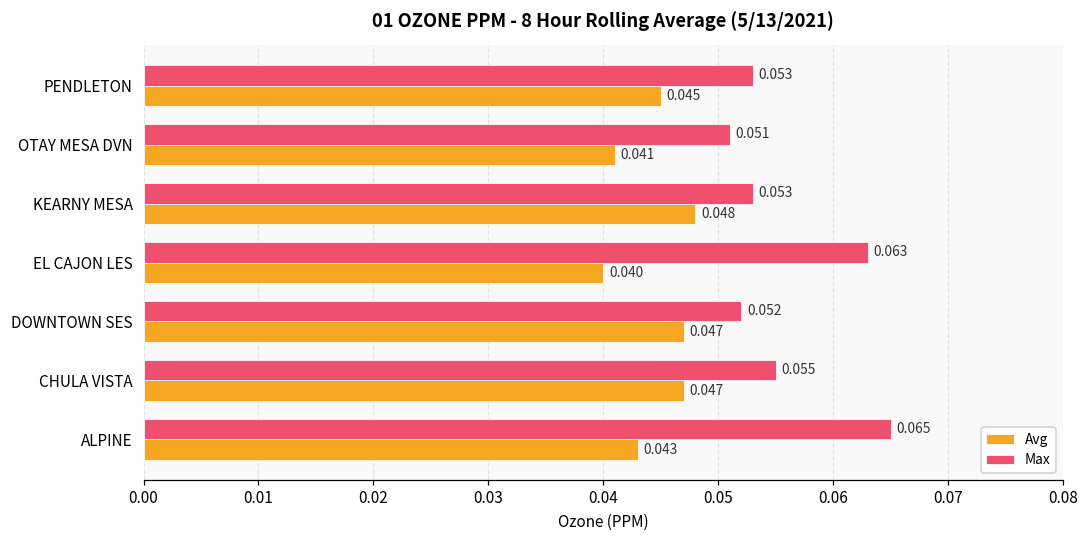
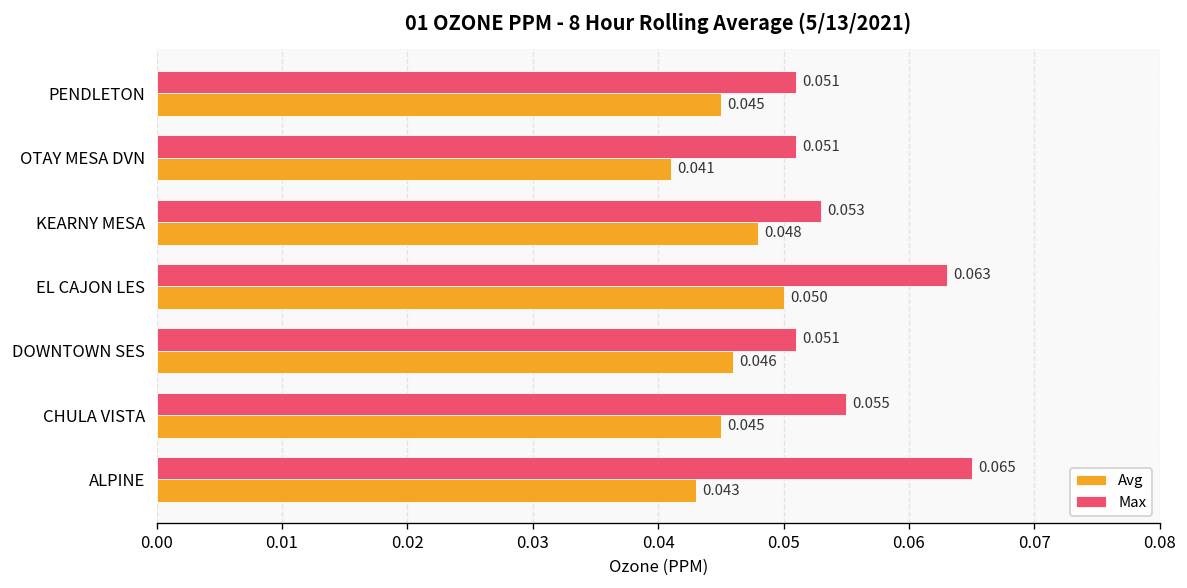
Max, PENDLETON: 0.053 -> 0.051
Avg, EL CAJON LES: 0.040 -> 0.050
Max, DOWNTOWN SES: 0.052 -> 0.051
Avg, DOWNTOWN SES: 0.047 -> 0.046
Avg, CHULA VISTA: 0.047 -> 0.045
